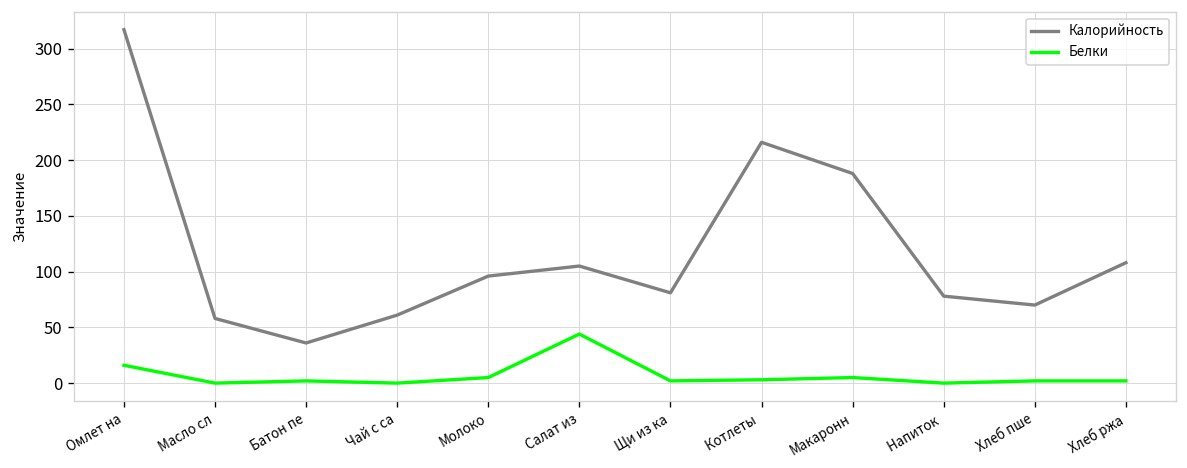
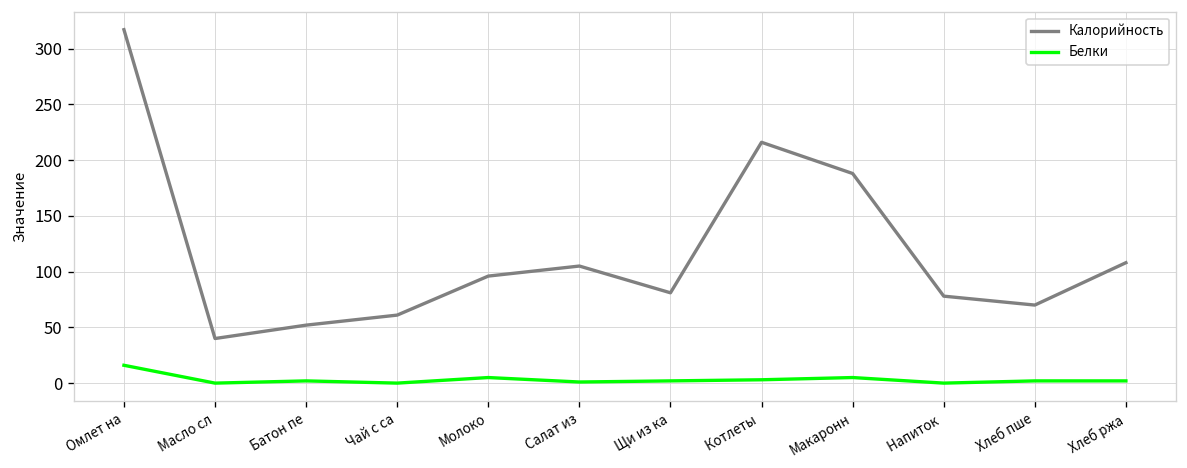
Калорийность, Масло сл: 60 -> 40
Калорийность, Батон пе: 40 -> 50
Белки, Салат из: 40 -> 0
